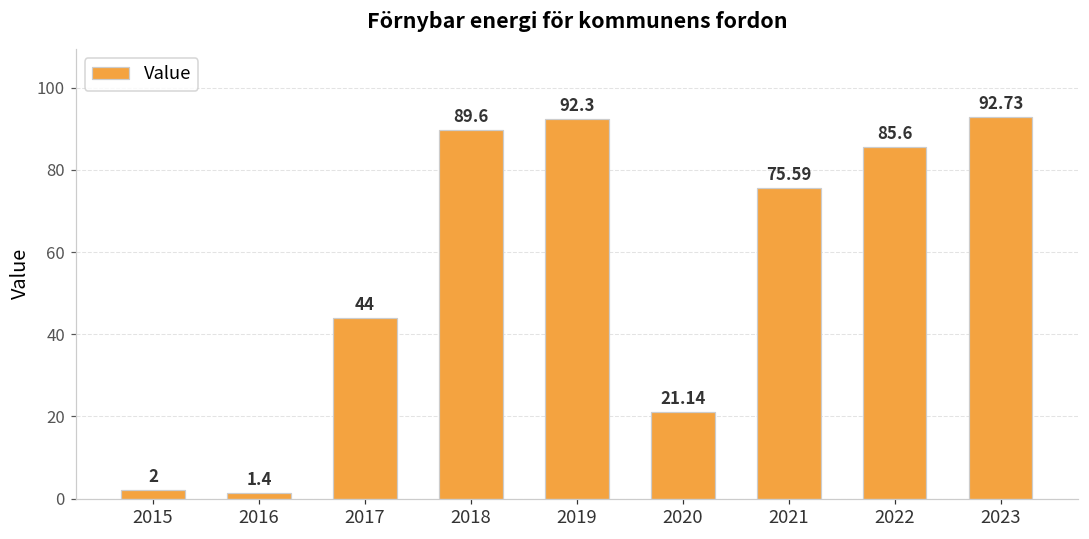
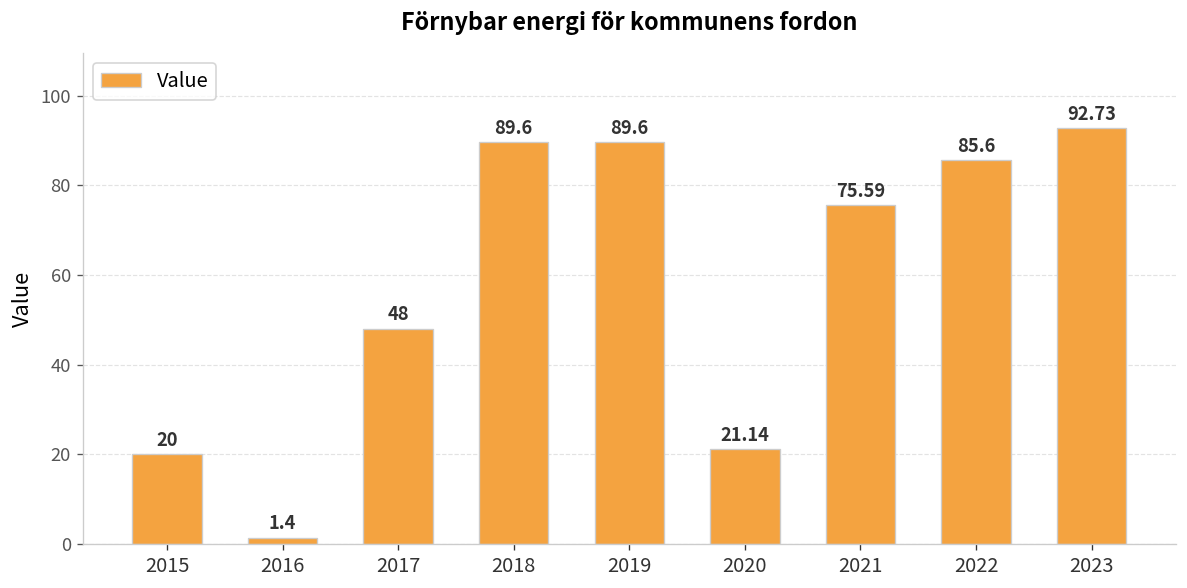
2015: 2 -> 20
2017: 44 -> 48
2019: 92.3 -> 89.6
